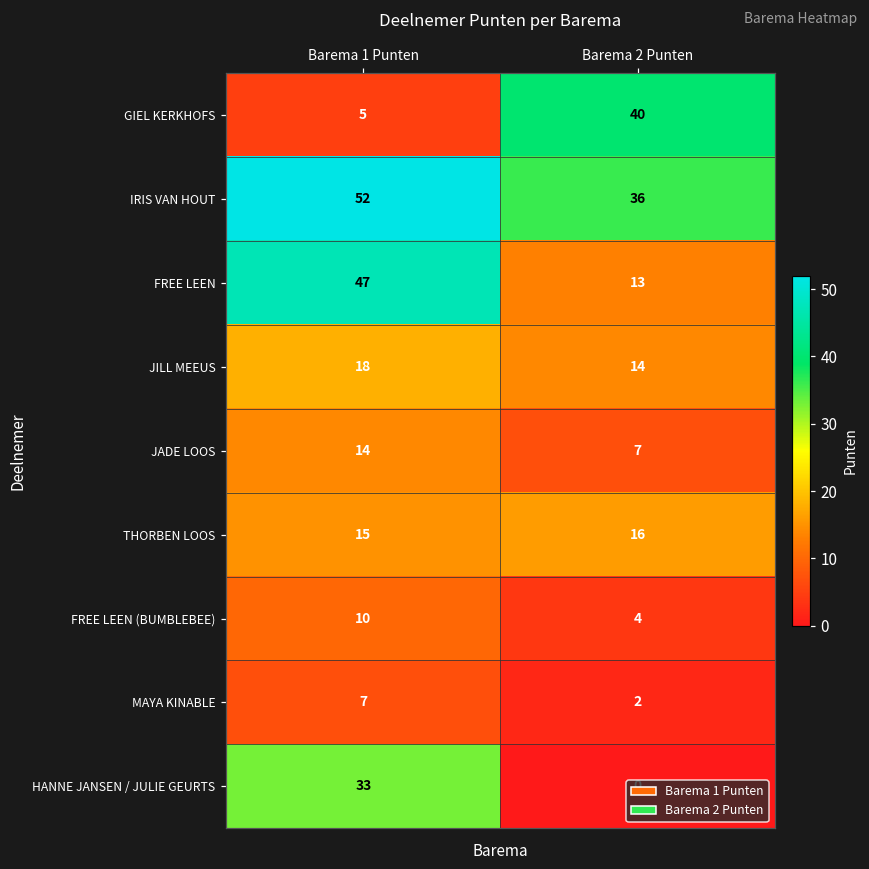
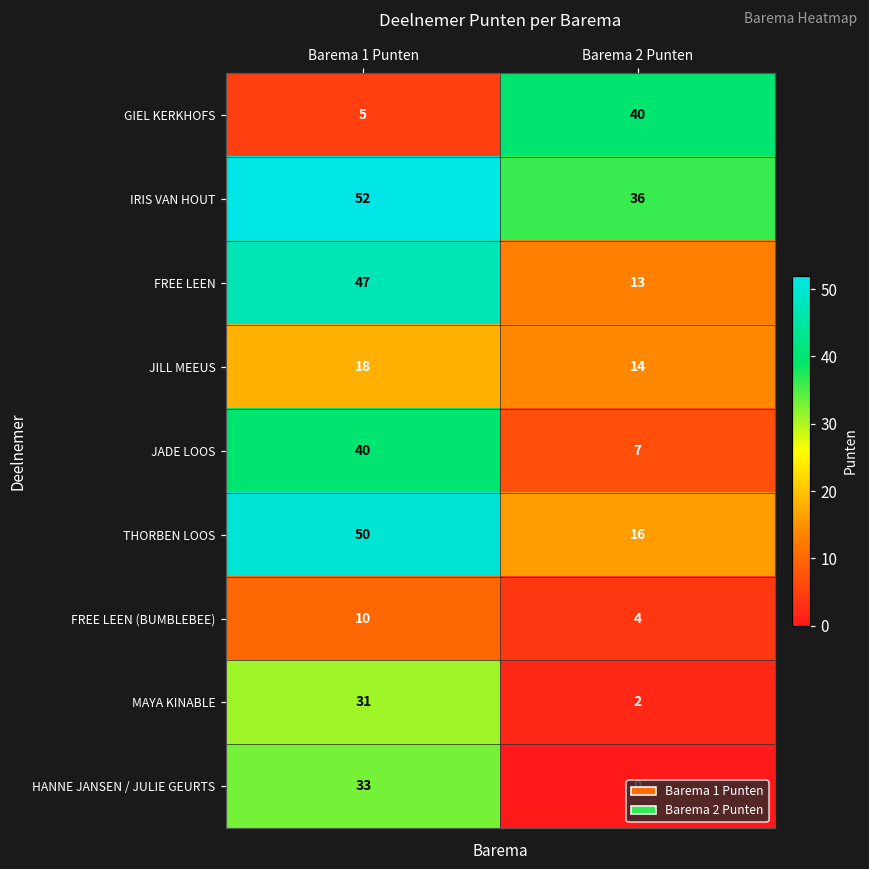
JADE LOOS, Barema 1 Punten: 14 -> 40
THORBEN LOOS, Barema 1 Punten: 15 -> 50
MAYA KINABLE, Barema 1 Punten: 7 -> 31
